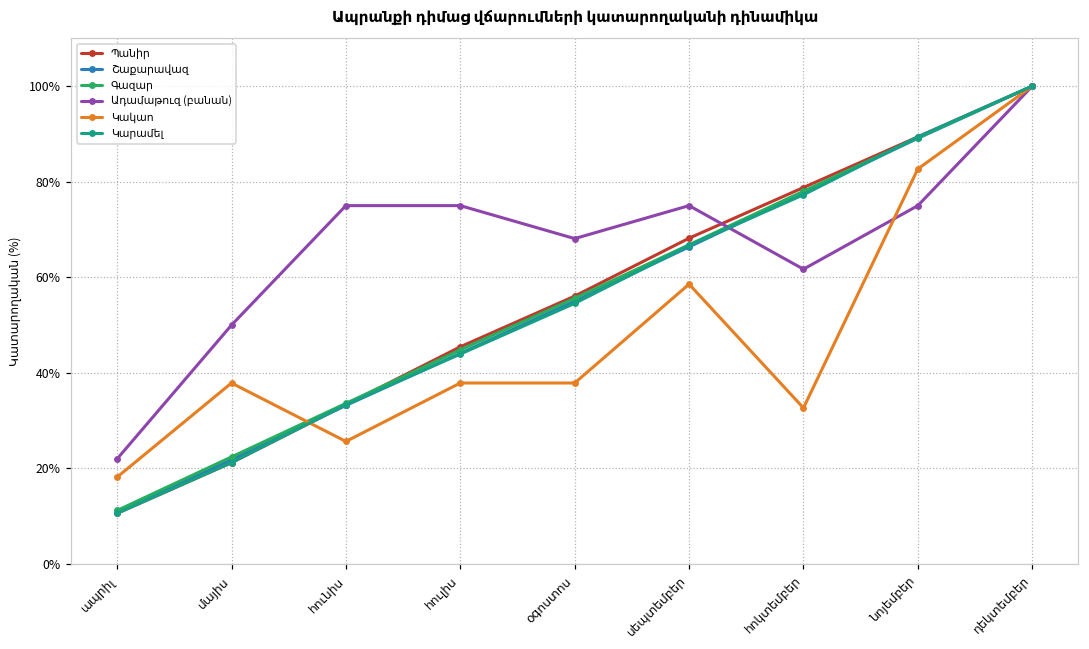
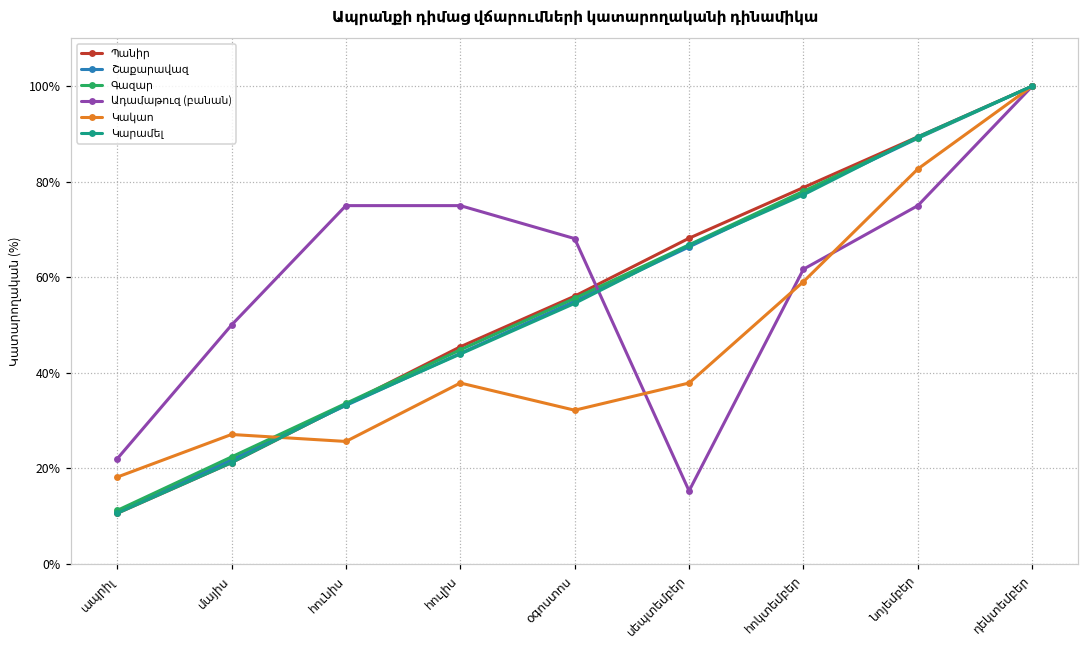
Կակաո, մայիս: 38% -> 27%
Կակաո, օգոստոս: 38% -> 32%
Ադամաթուզ (բանան), սեպտեմբեր: 75% -> 15%
Կակաո, սեպտեմբեր: 59% -> 38%
Կակաո, հոկտեմբեր: 33% -> 59%
